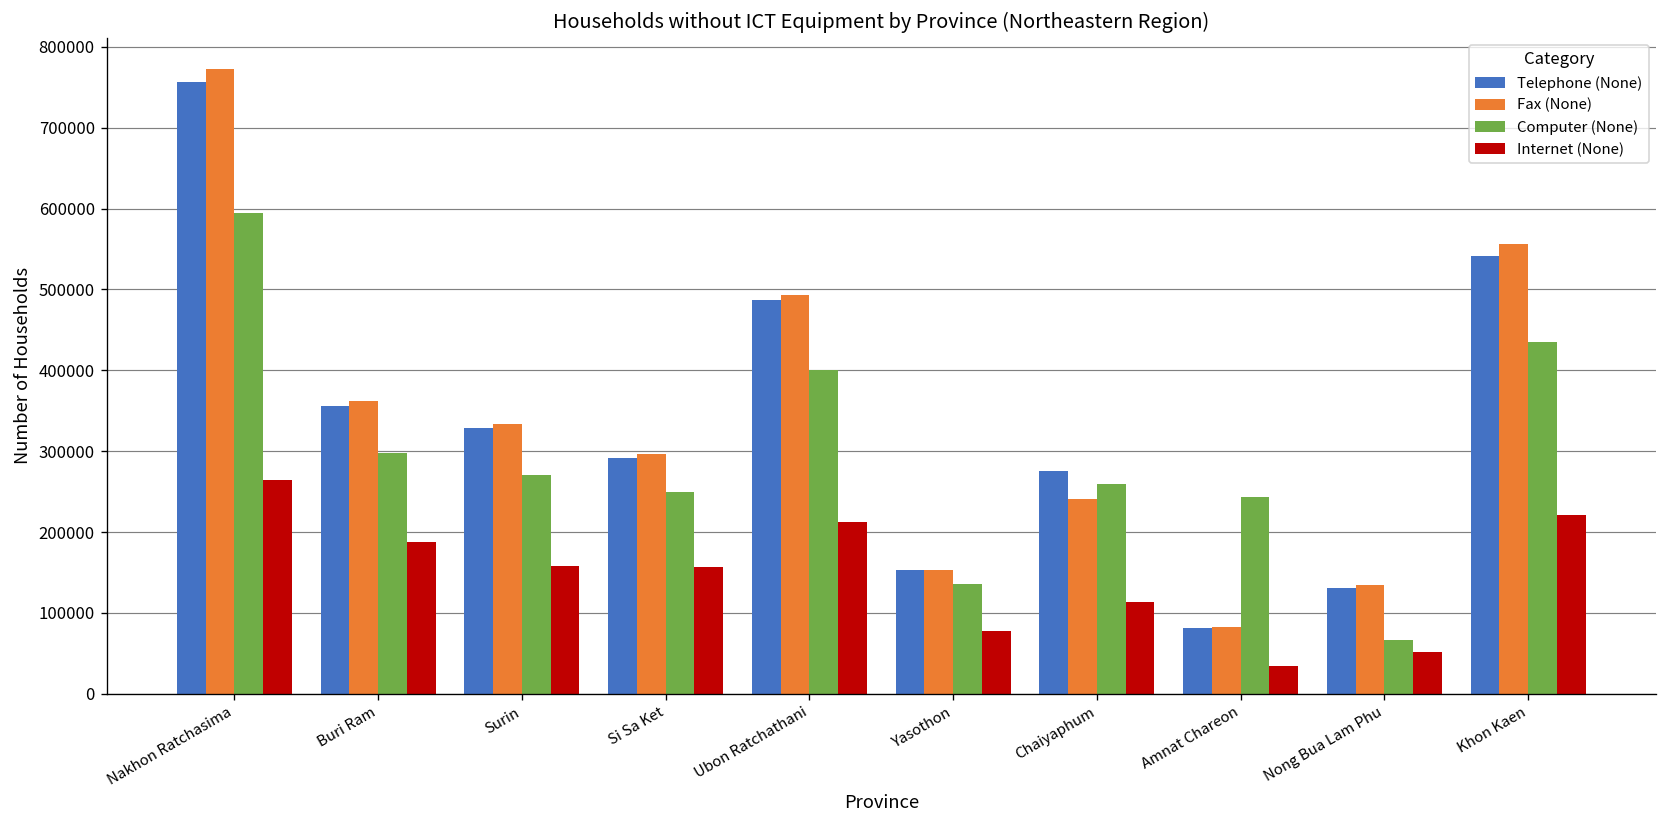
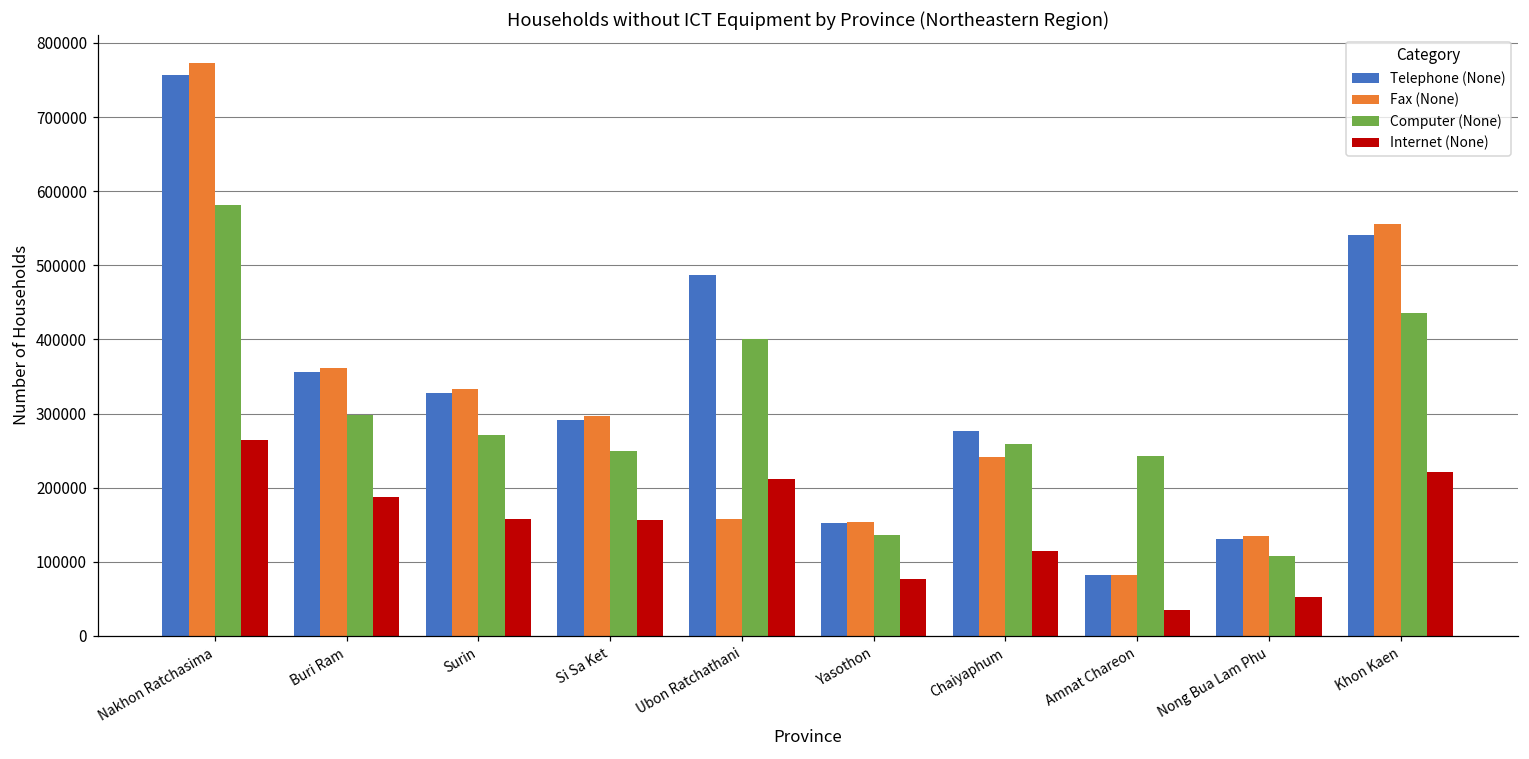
Computer (None), Nakhon Ratchasima: 600000 -> 580000
Fax (None), Ubon Ratchathani: 490000 -> 160000
Computer (None), Nong Bua Lam Phu: 70000 -> 110000
